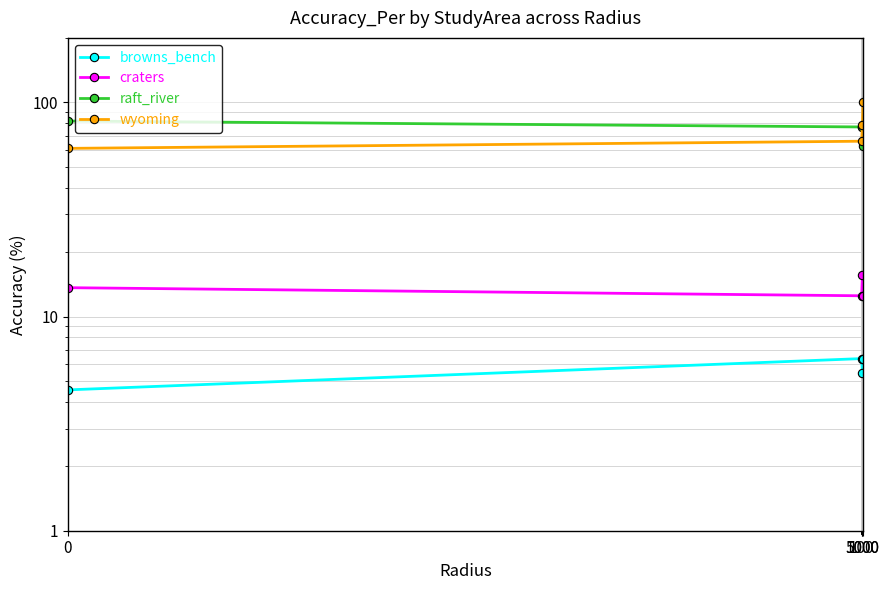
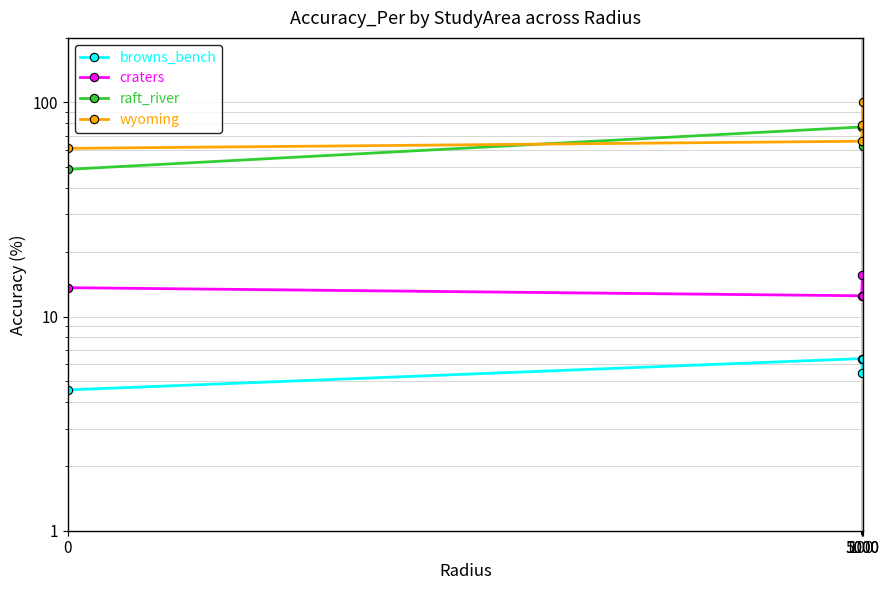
raft_river, 0: 82 -> 49
